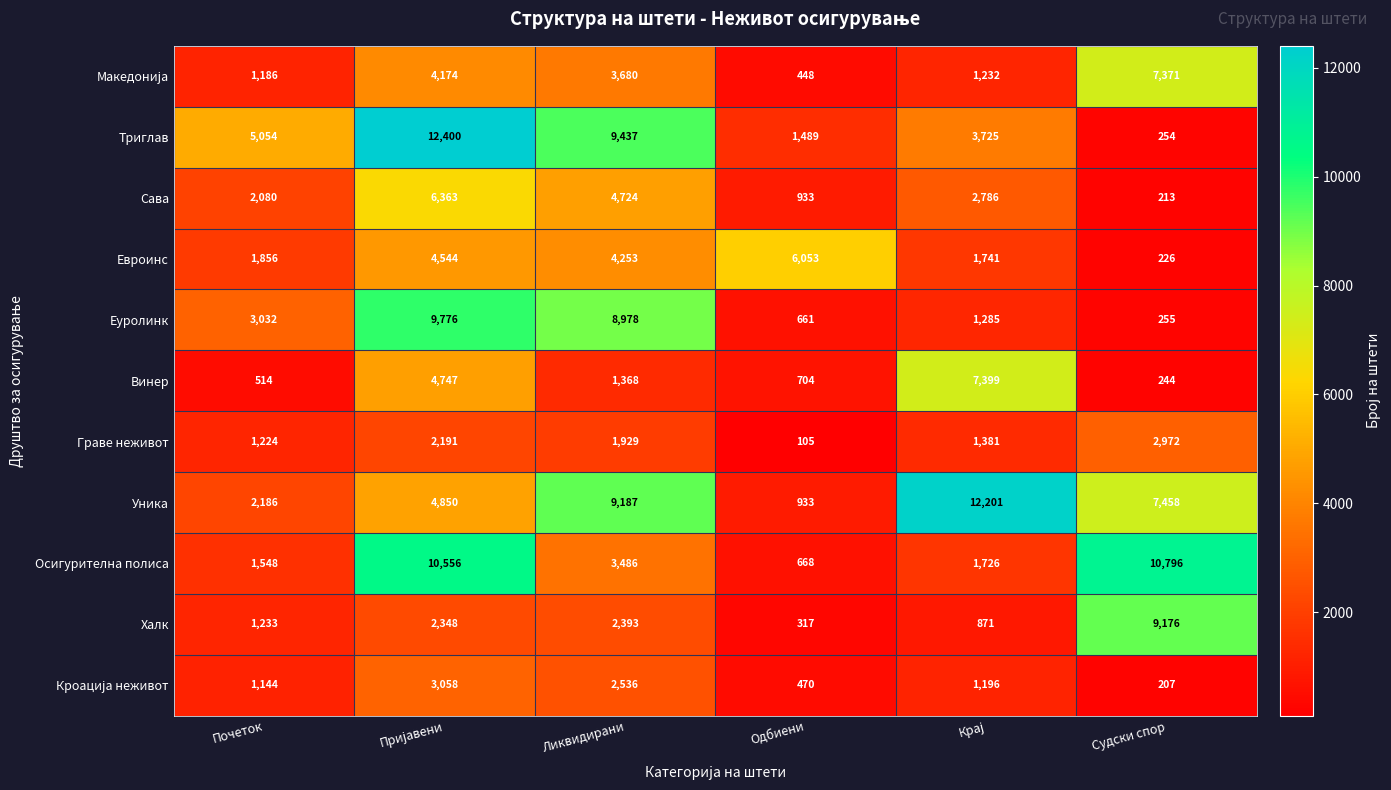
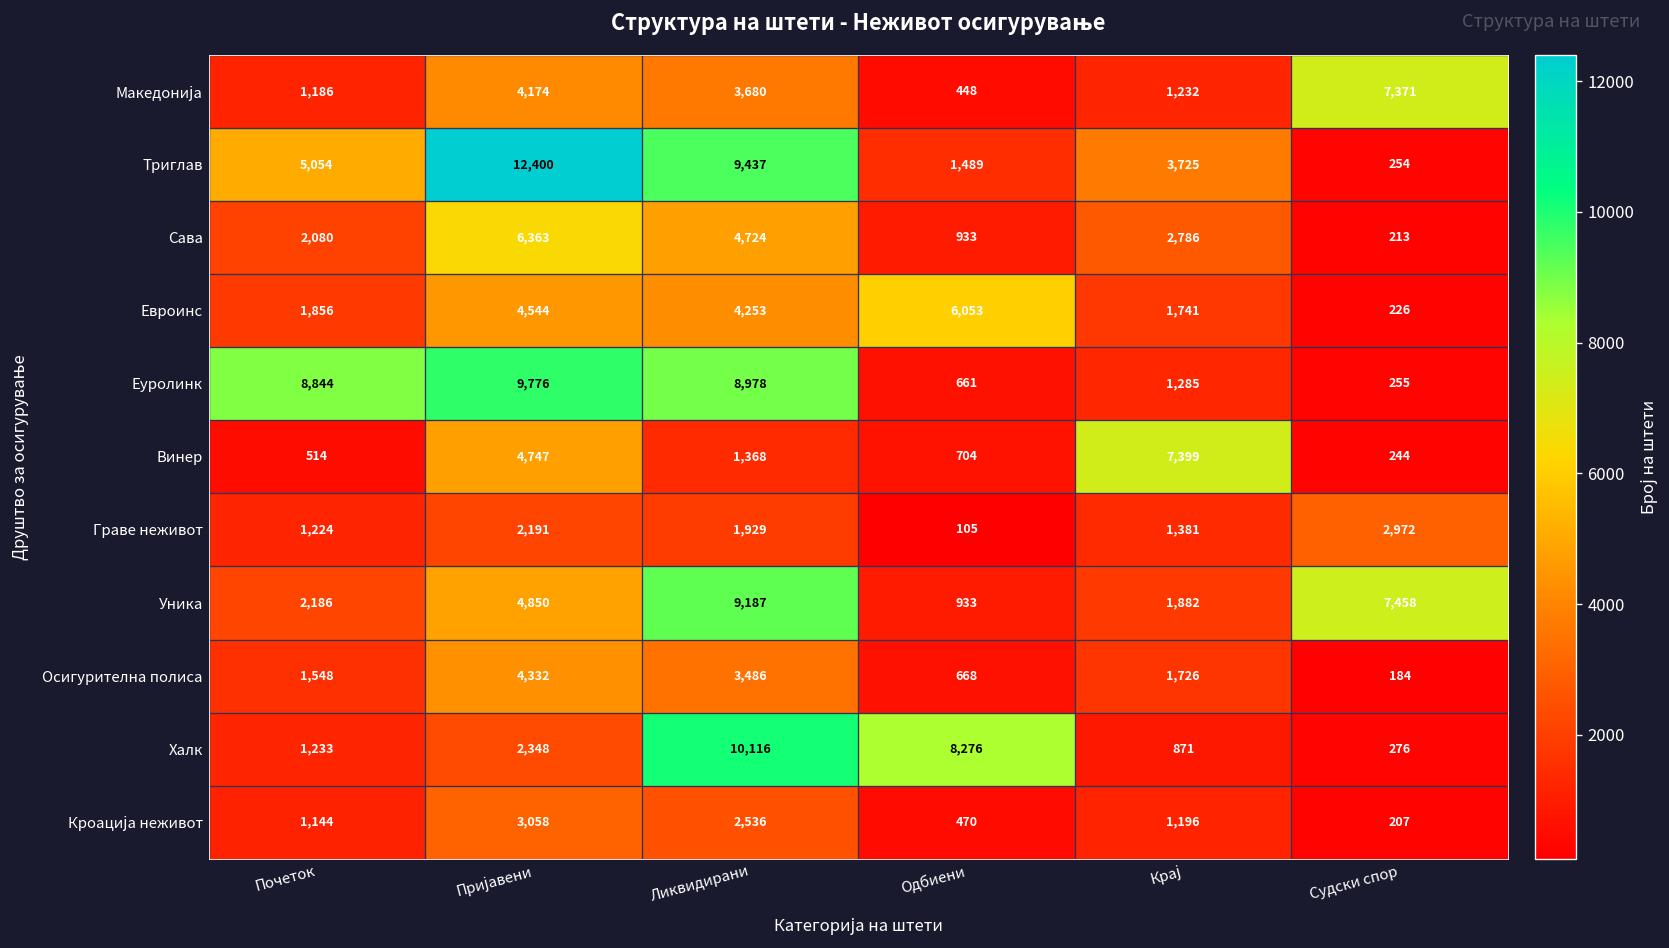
Еуролинк, Почеток: 3,032 -> 8,844
Уника, Крај: 12,201 -> 1,882
Осигурителна полиса, Пријавени: 10,556 -> 4,332
Осигурителна полиса, Судски спор: 10,796 -> 184
Халк, Ликвидирани: 2,393 -> 10,116
Халк, Одбиени: 317 -> 8,276
Халк, Судски спор: 9,176 -> 276
